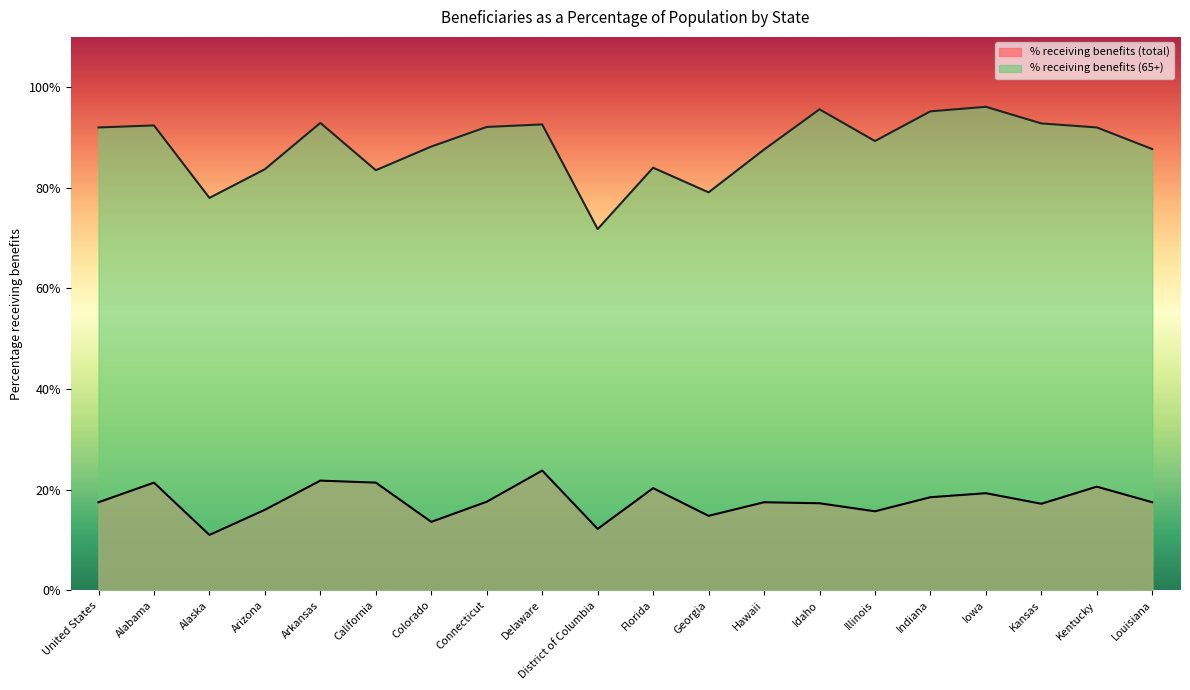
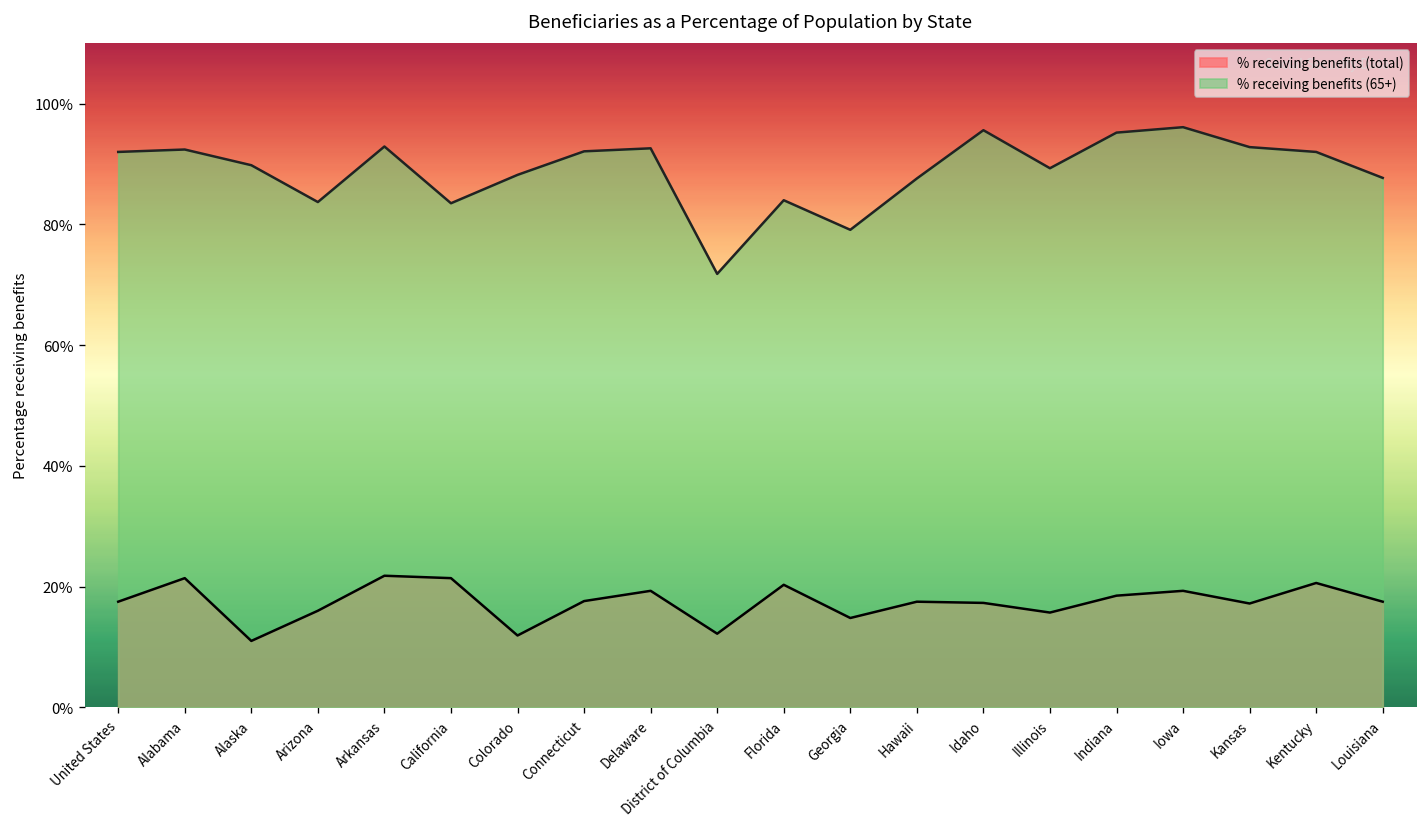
% receiving benefits (65+), Alaska: 78% -> 90%
% receiving benefits (total), Colorado: 14% -> 12%
% receiving benefits (total), Delaware: 24% -> 19%
